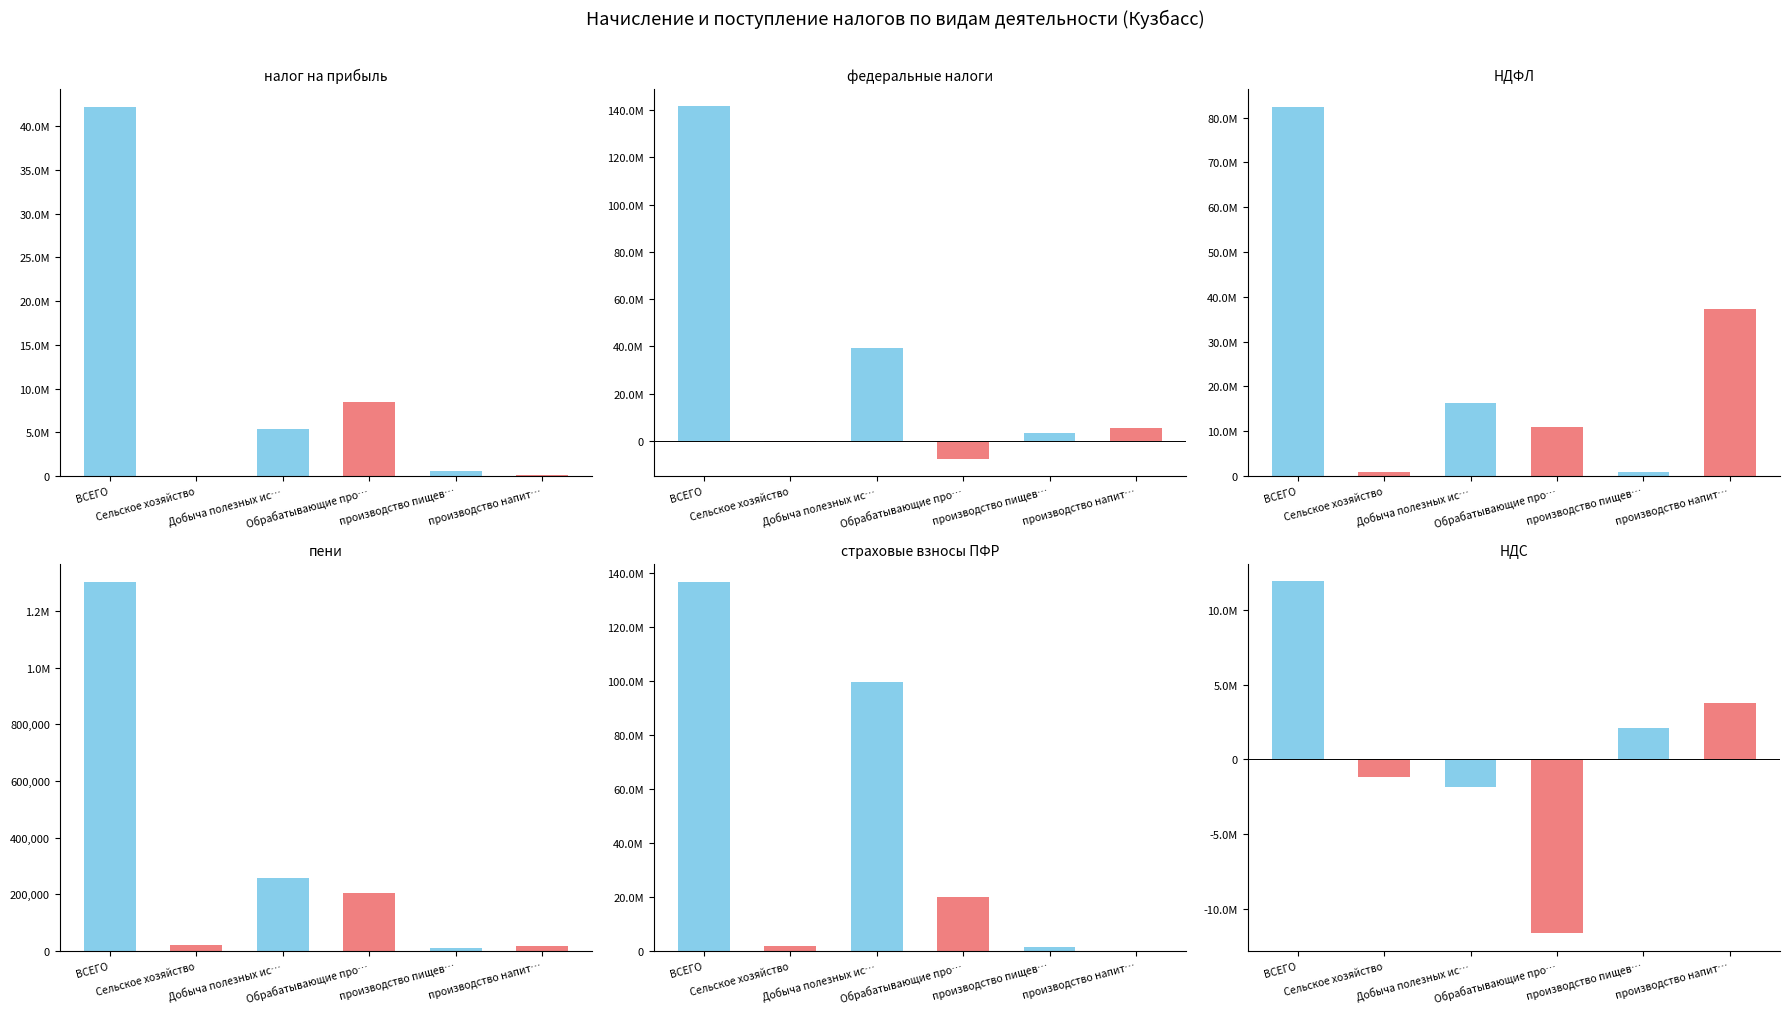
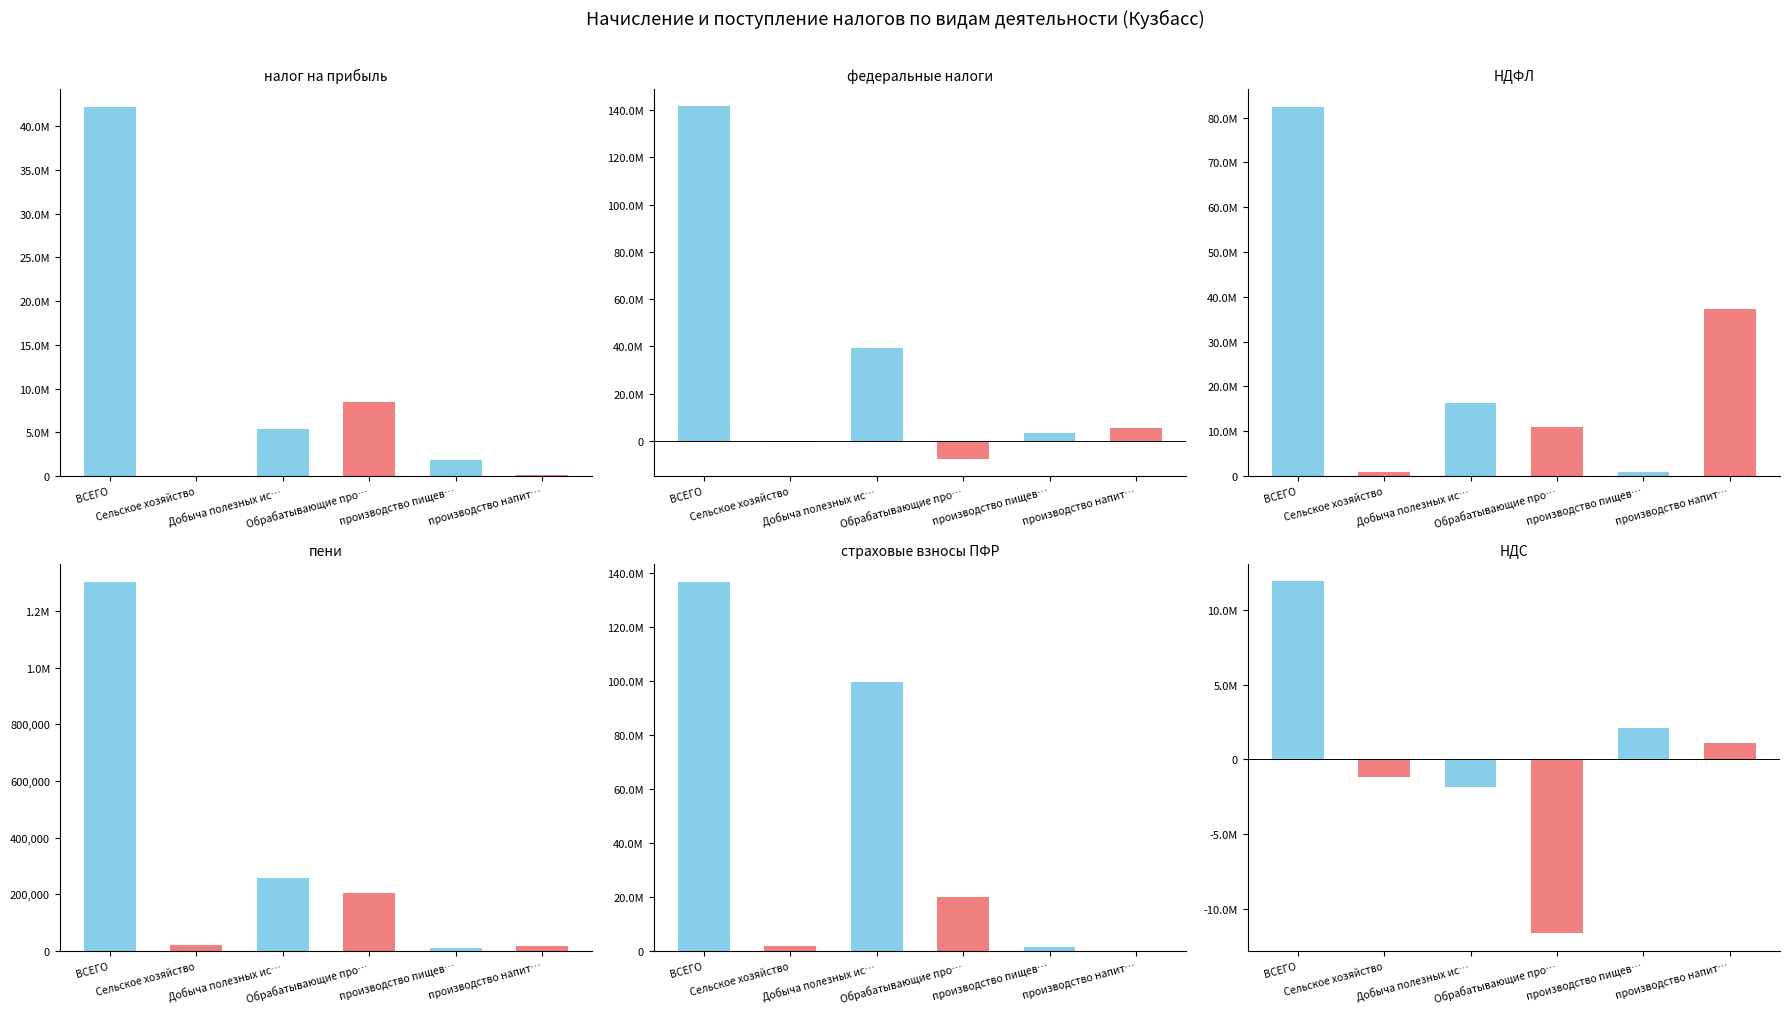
налог на прибыль, производство пищев…: 1000000 -> 2000000
НДС, производство напит…: 3800000 -> 1100000
